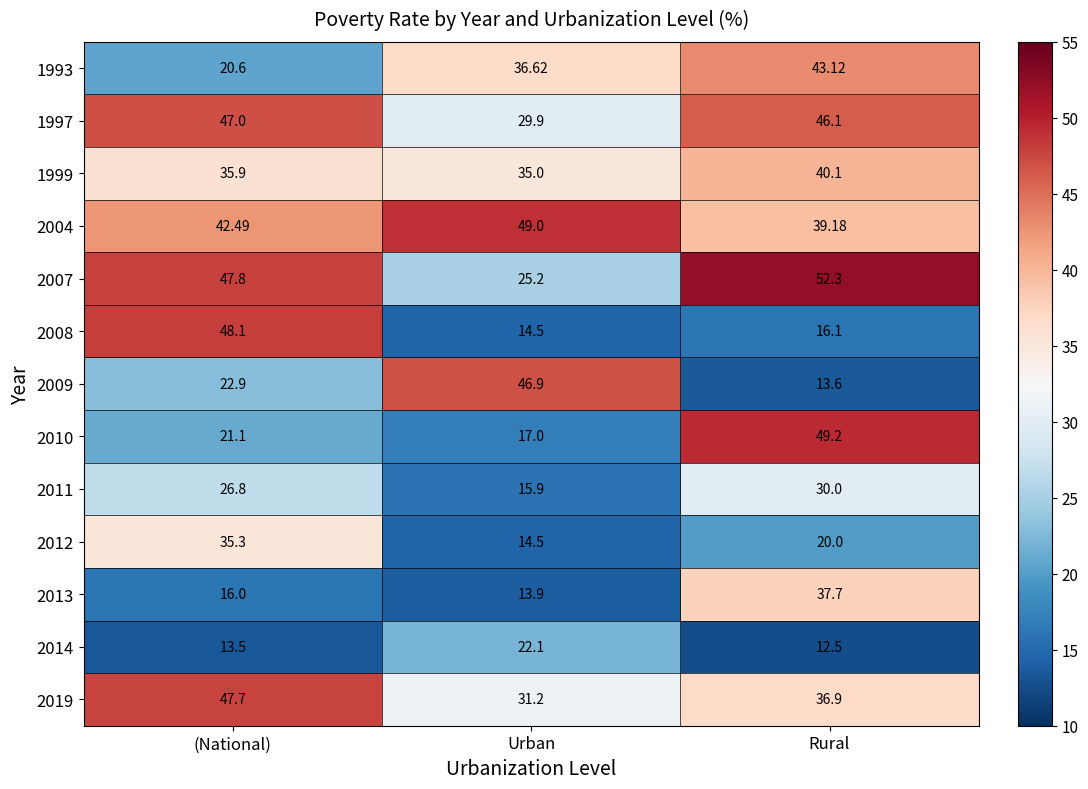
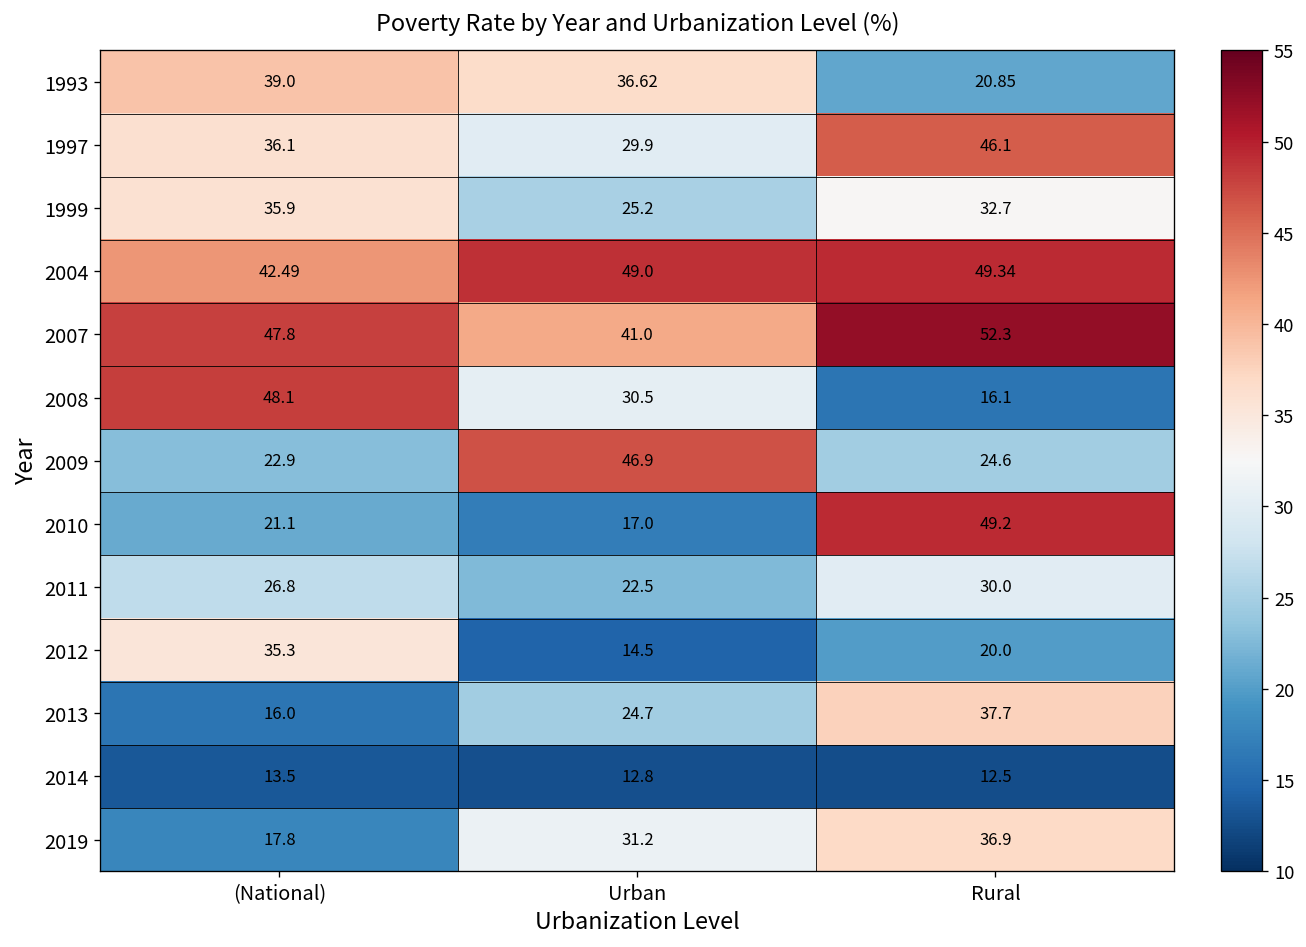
1993, (National): 20.6 -> 39.0
1993, Rural: 43.12 -> 20.85
1997, (National): 47.0 -> 36.1
1999, Urban: 35.0 -> 25.2
1999, Rural: 40.1 -> 32.7
2004, Rural: 39.18 -> 49.34
2007, Urban: 25.2 -> 41.0
2008, Urban: 14.5 -> 30.5
2009, Rural: 13.6 -> 24.6
2011, Urban: 15.9 -> 22.5
2013, Urban: 13.9 -> 24.7
2014, Urban: 22.1 -> 12.8
2019, (National): 47.7 -> 17.8
